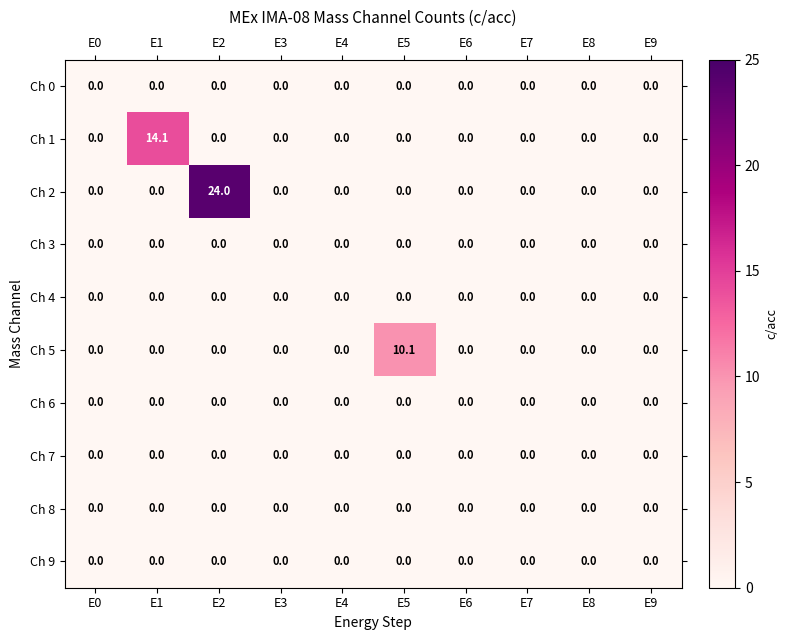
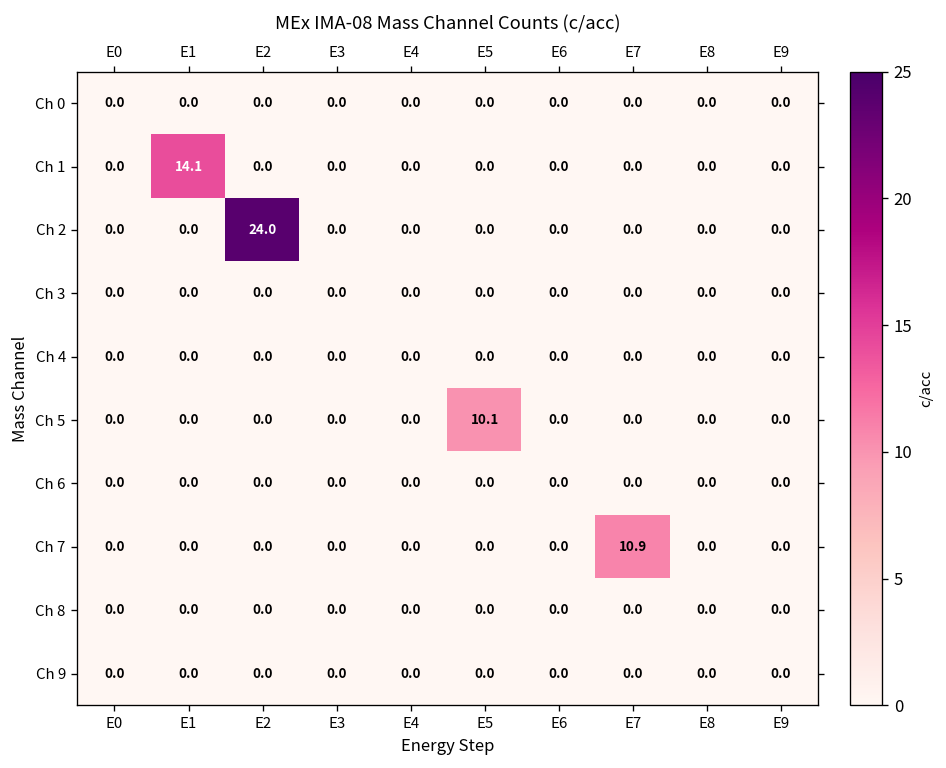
Ch 7, E7: 0.0 -> 10.9
